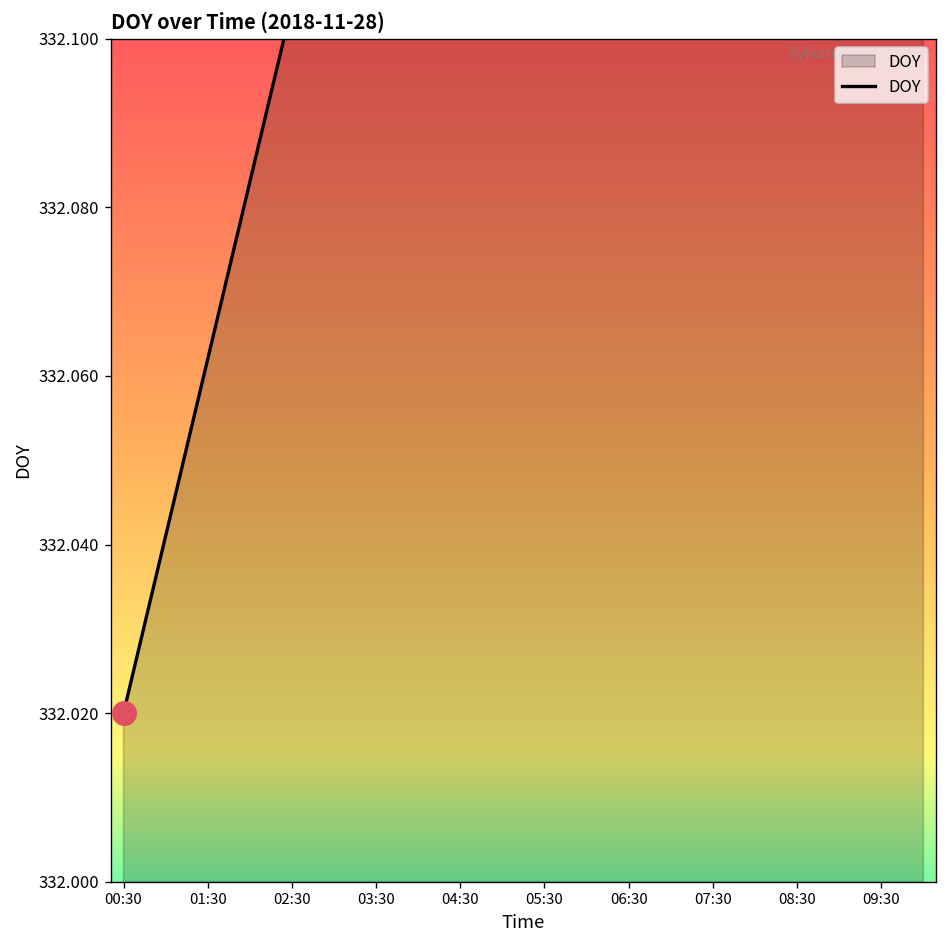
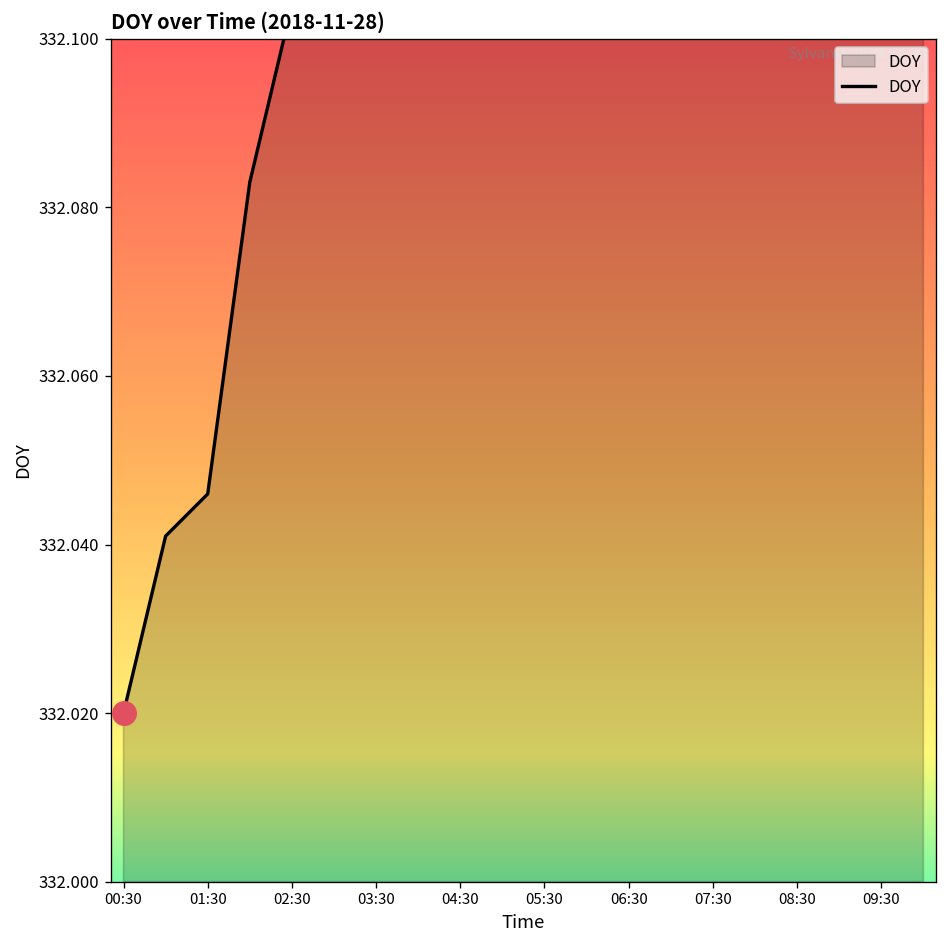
DOY, 01:30: 332.062 -> 332.046
